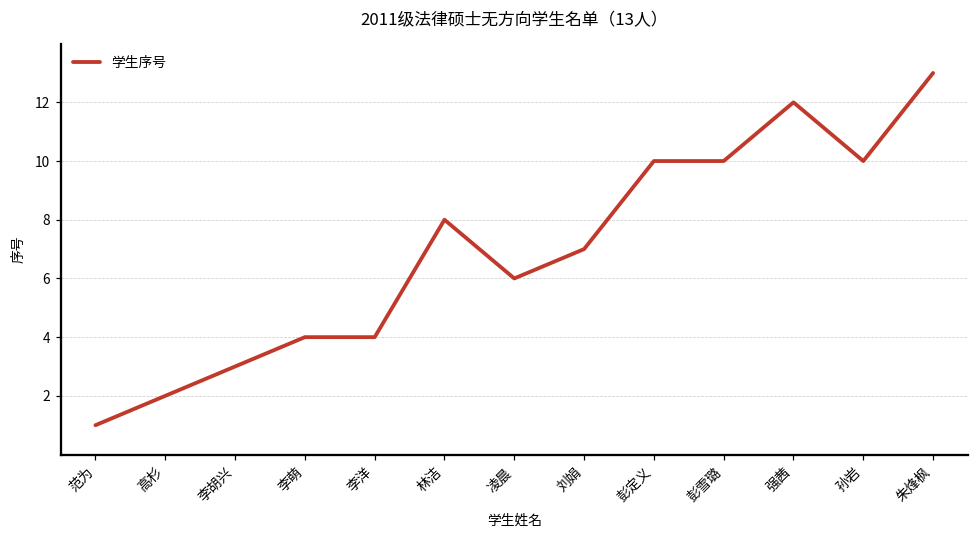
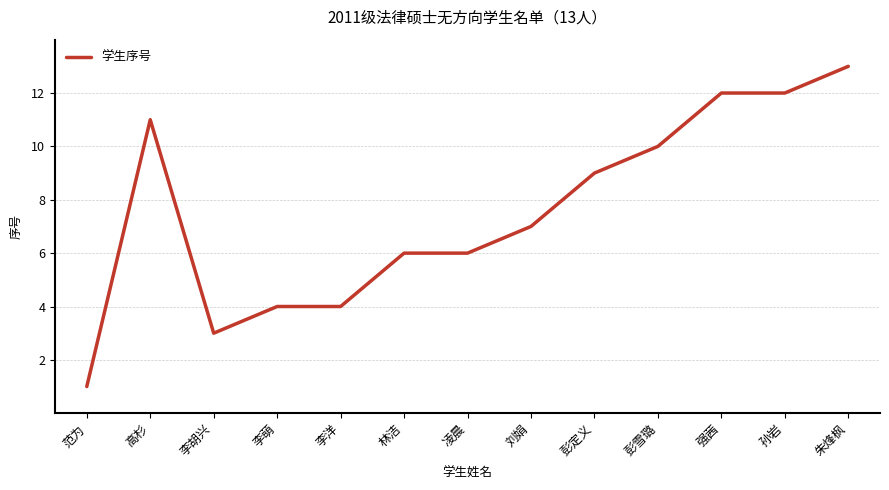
高杉: 2 -> 11
林洁: 8 -> 6
彭定义: 10 -> 9
孙岩: 10 -> 12
